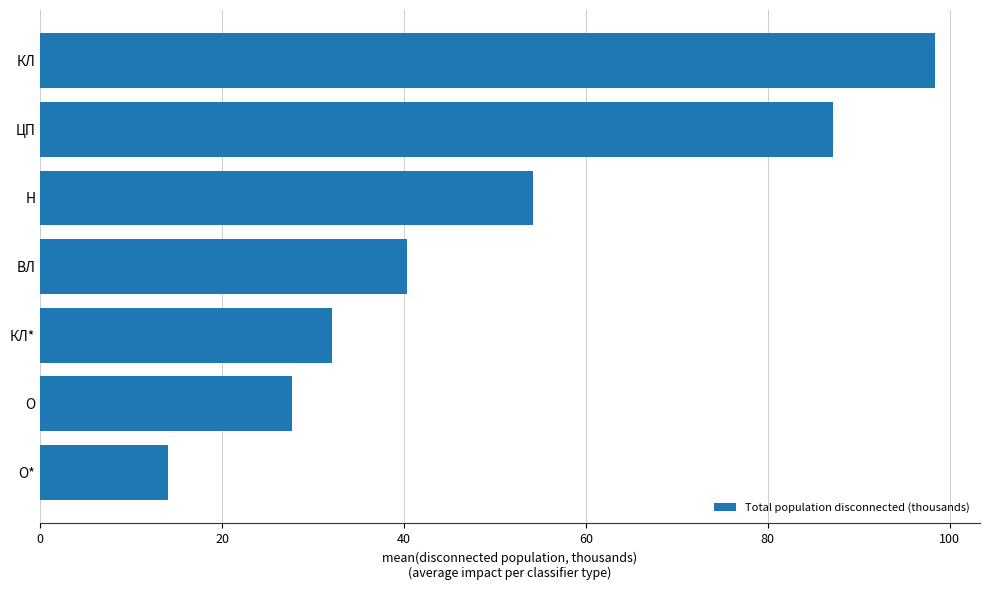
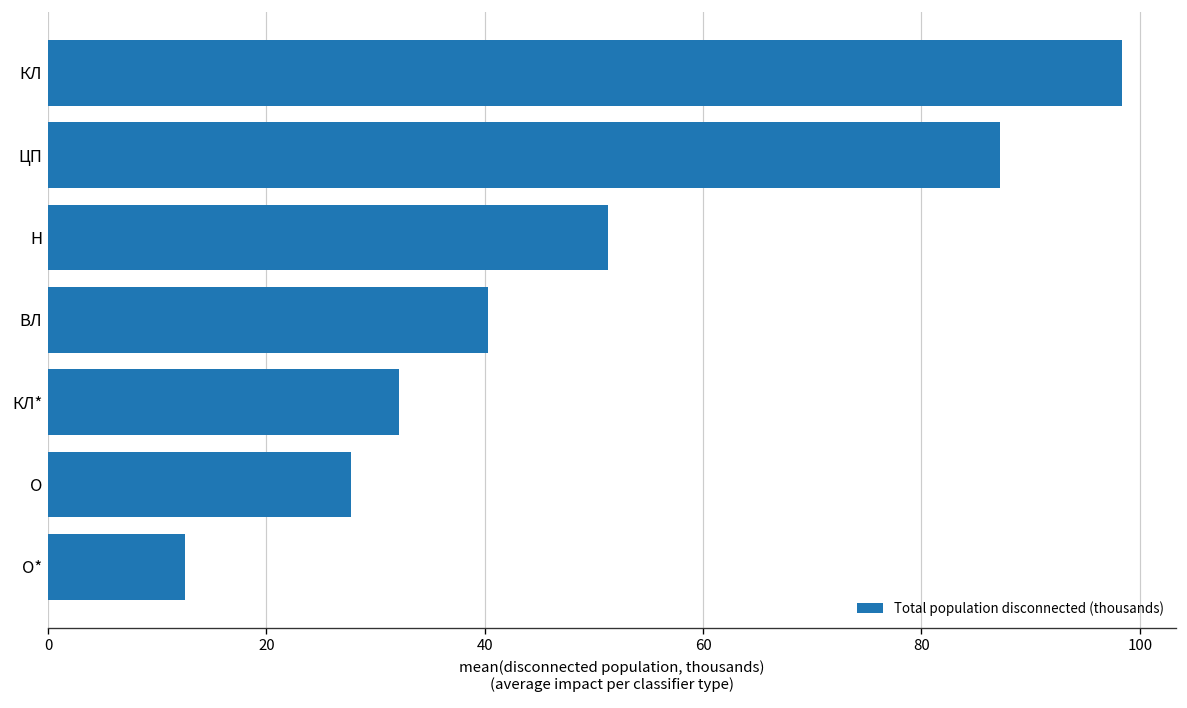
Н: 54 -> 51
О*: 14 -> 13
